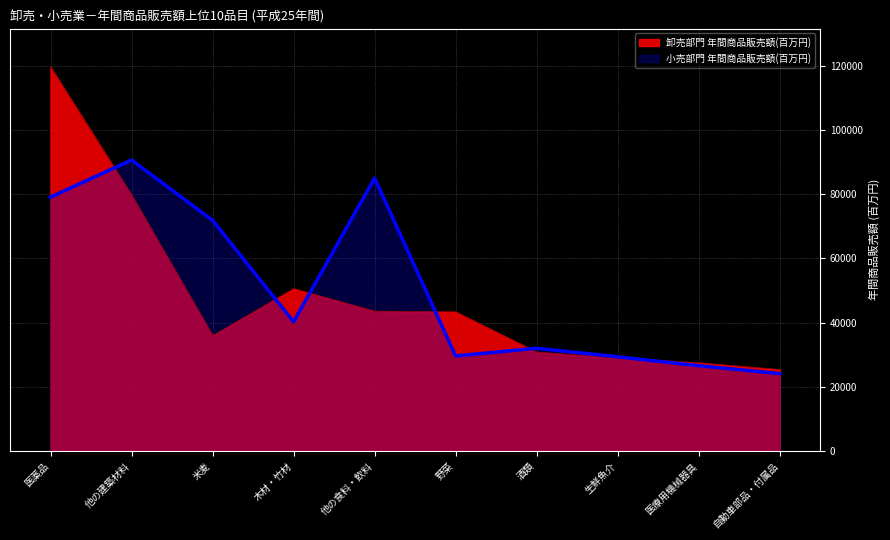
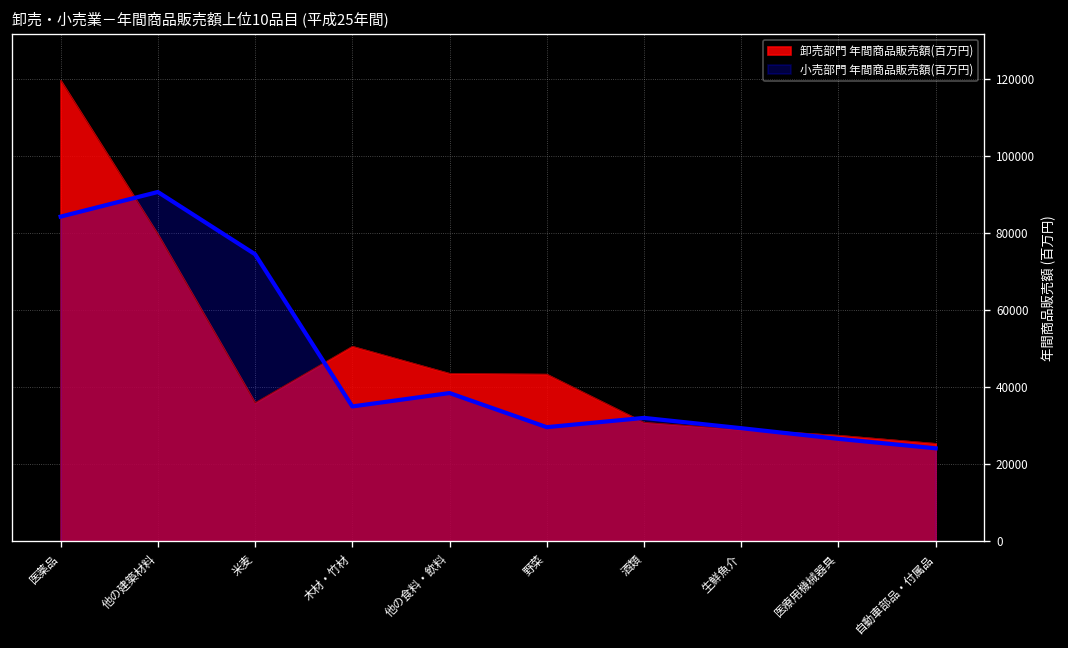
小売部門 年間商品販売額(百万円), 医薬品: 79000 -> 84000
小売部門 年間商品販売額(百万円), 米麦: 72000 -> 74000
小売部門 年間商品販売額(百万円), 木材・竹材: 40000 -> 35000
小売部門 年間商品販売額(百万円), 他の食料・飲料: 85000 -> 38000
